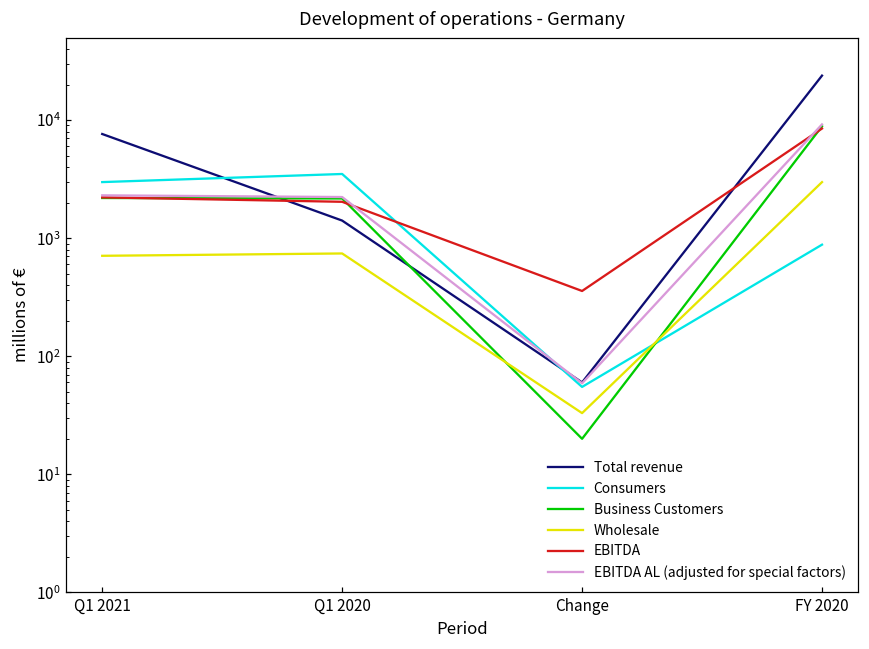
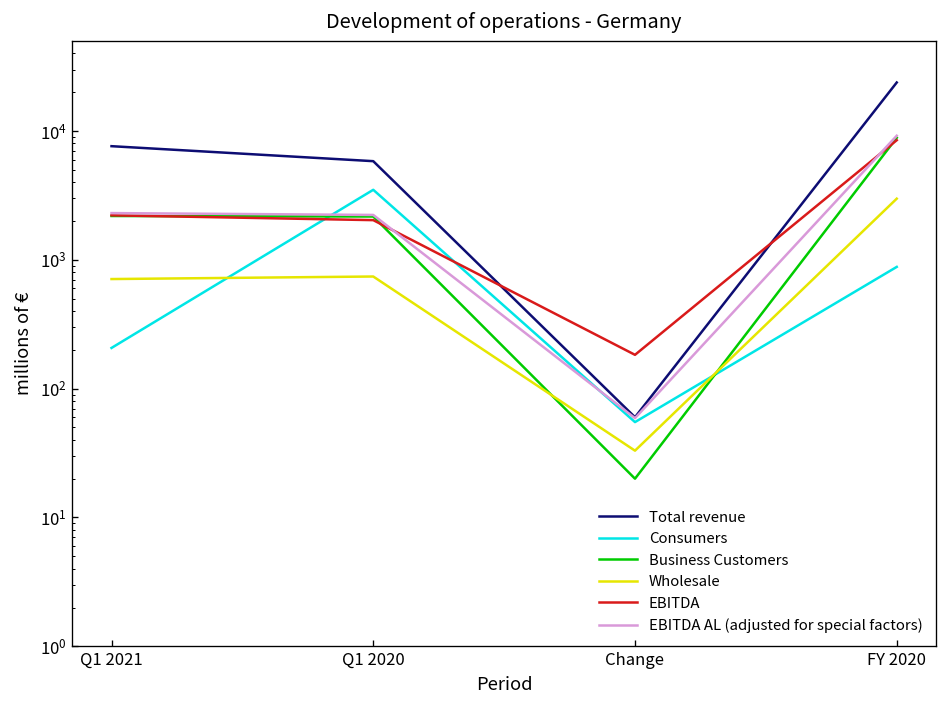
Consumers, Q1 2021: 3000 -> 210
Total revenue, Q1 2020: 1400 -> 6000
EBITDA, Change: 360 -> 180
